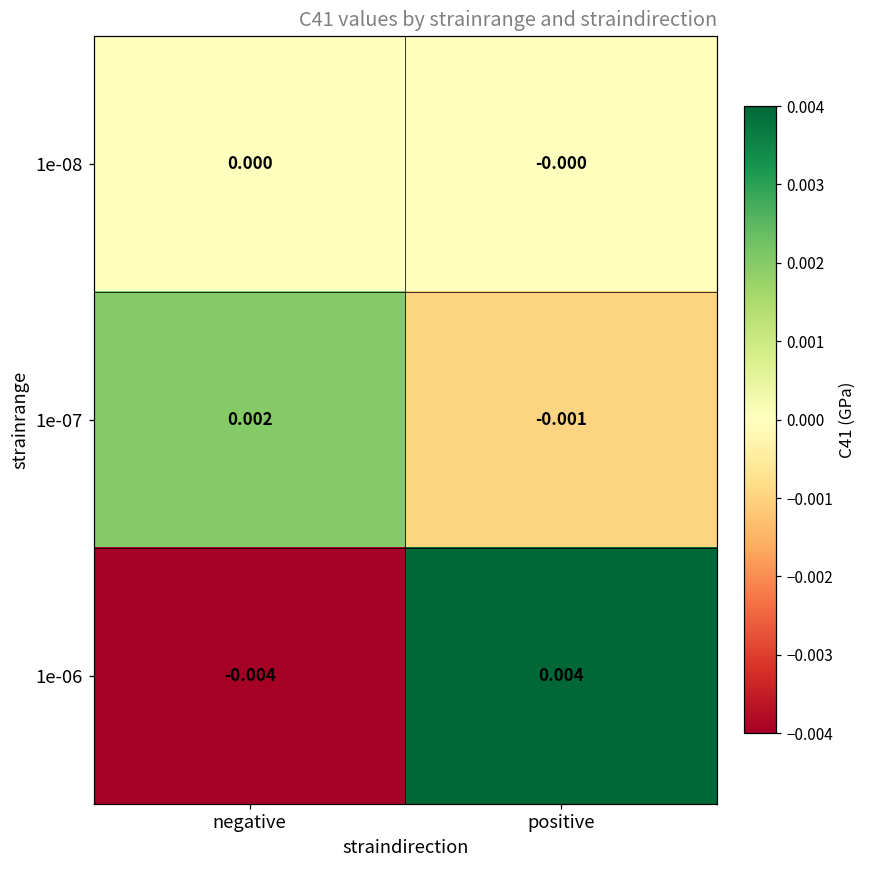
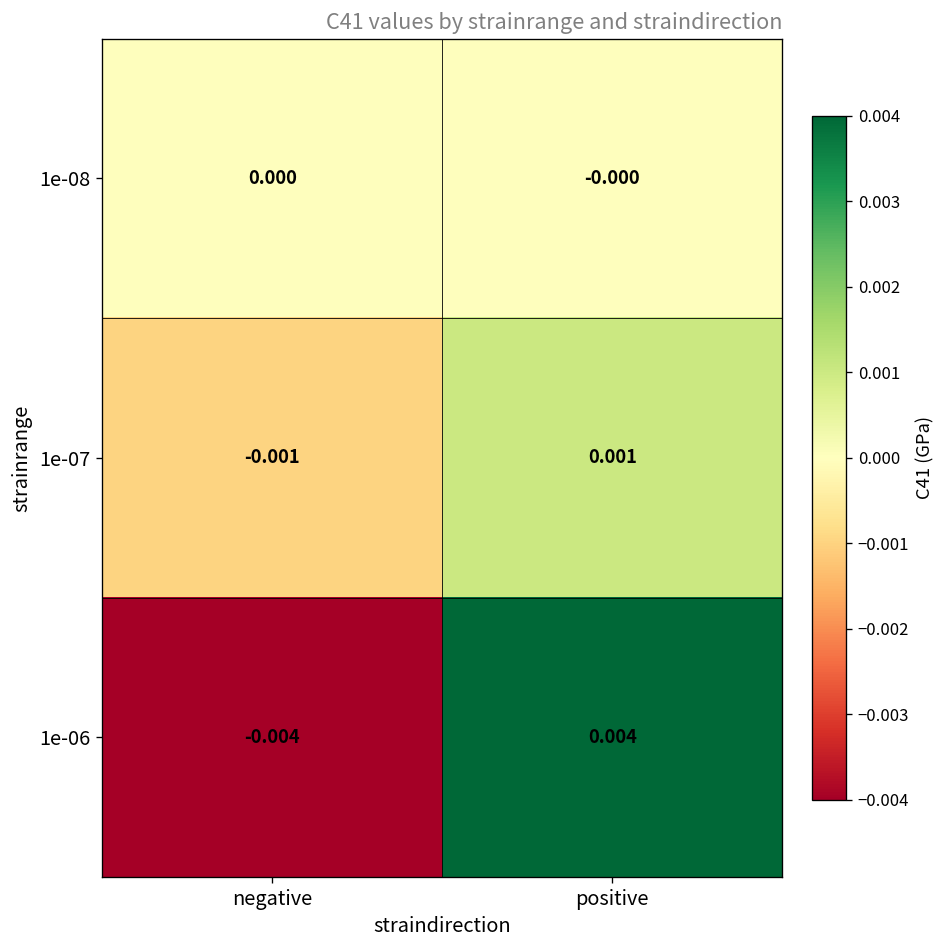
1e-07, negative: 0.002 -> -0.001
1e-07, positive: -0.001 -> 0.001
